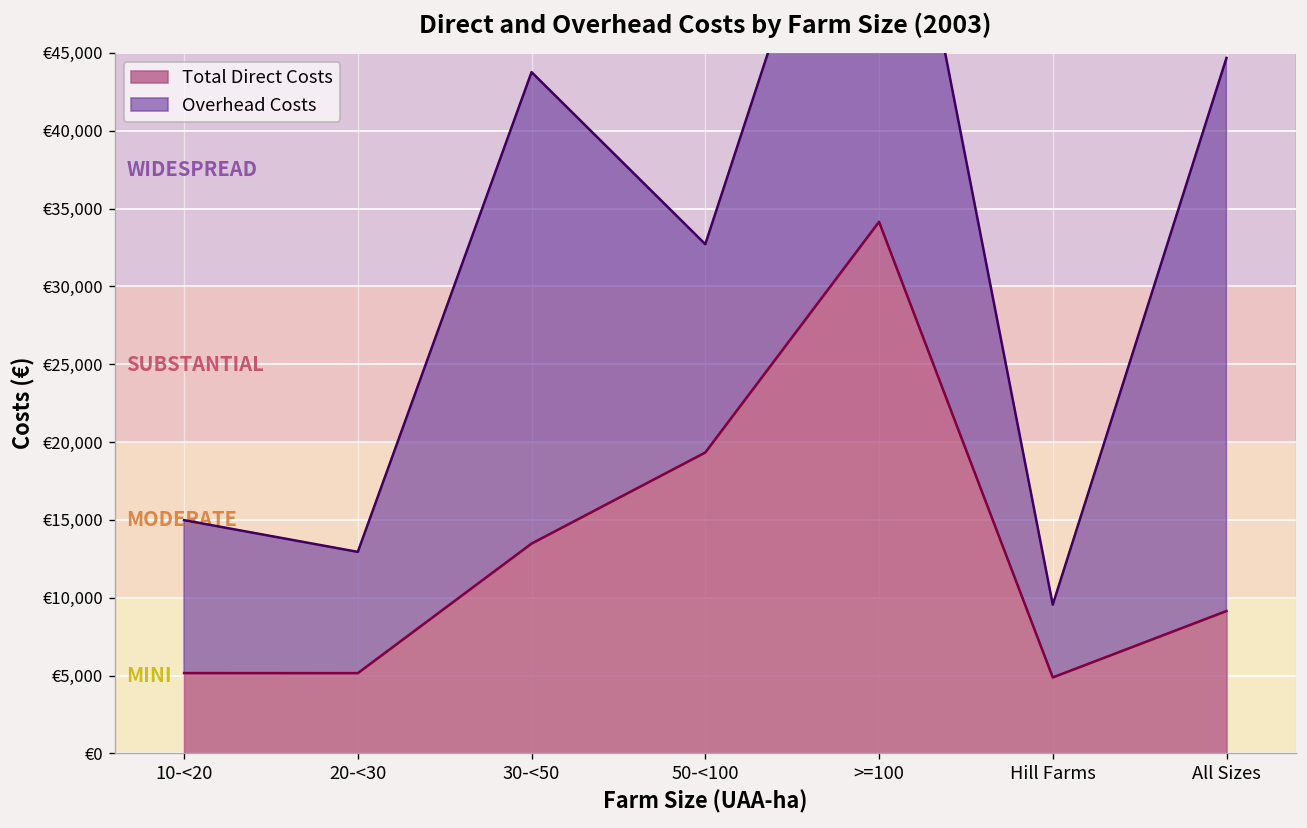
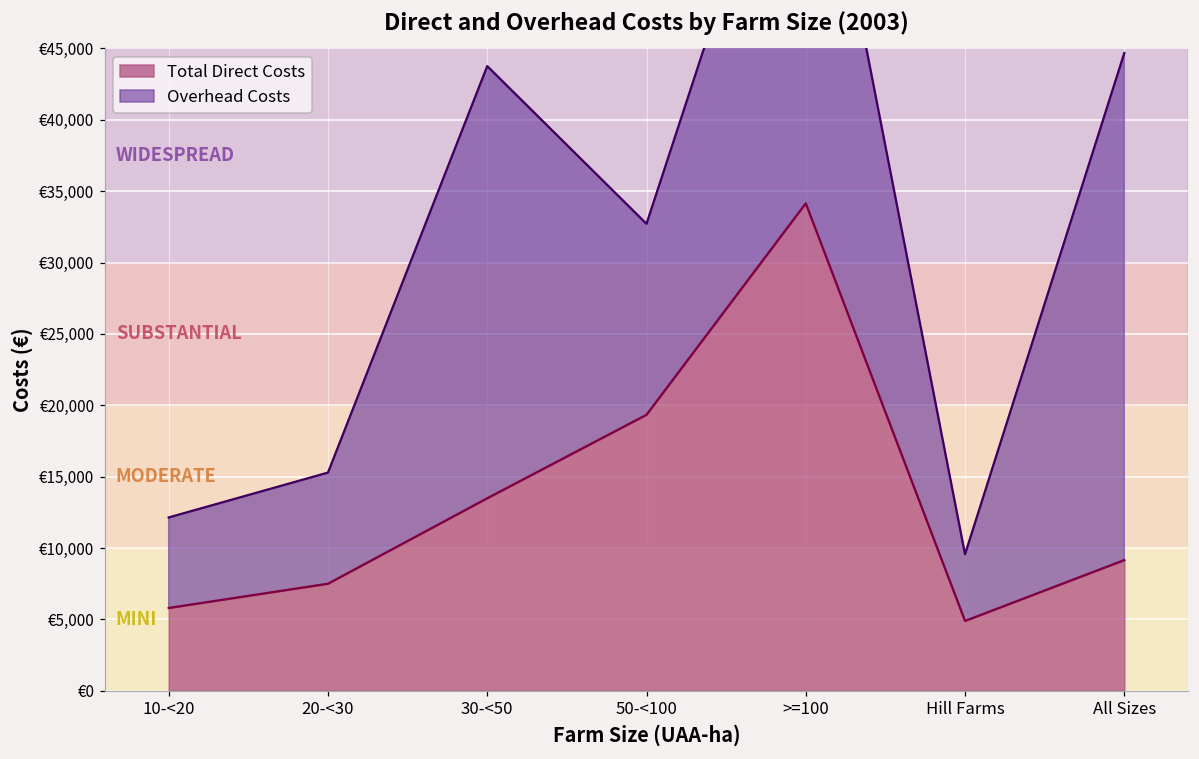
Total Direct Costs, 10-<20: €5,200 -> €5,800
Overhead Costs, 10-<20: €9,800 -> €6,300
Total Direct Costs, 20-<30: €5,200 -> €7,500
